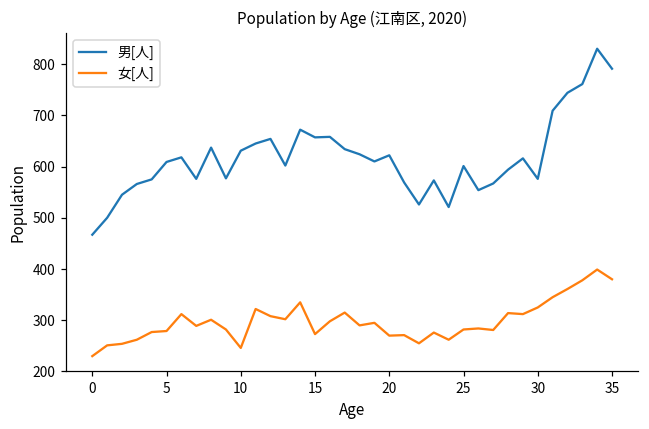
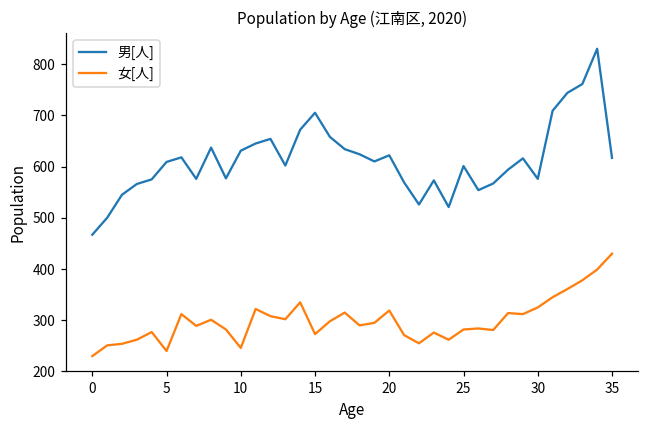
女[人], 5: 280 -> 240
男[人], 15: 660 -> 710
女[人], 20: 270 -> 320
男[人], 35: 790 -> 620
女[人], 35: 380 -> 430
